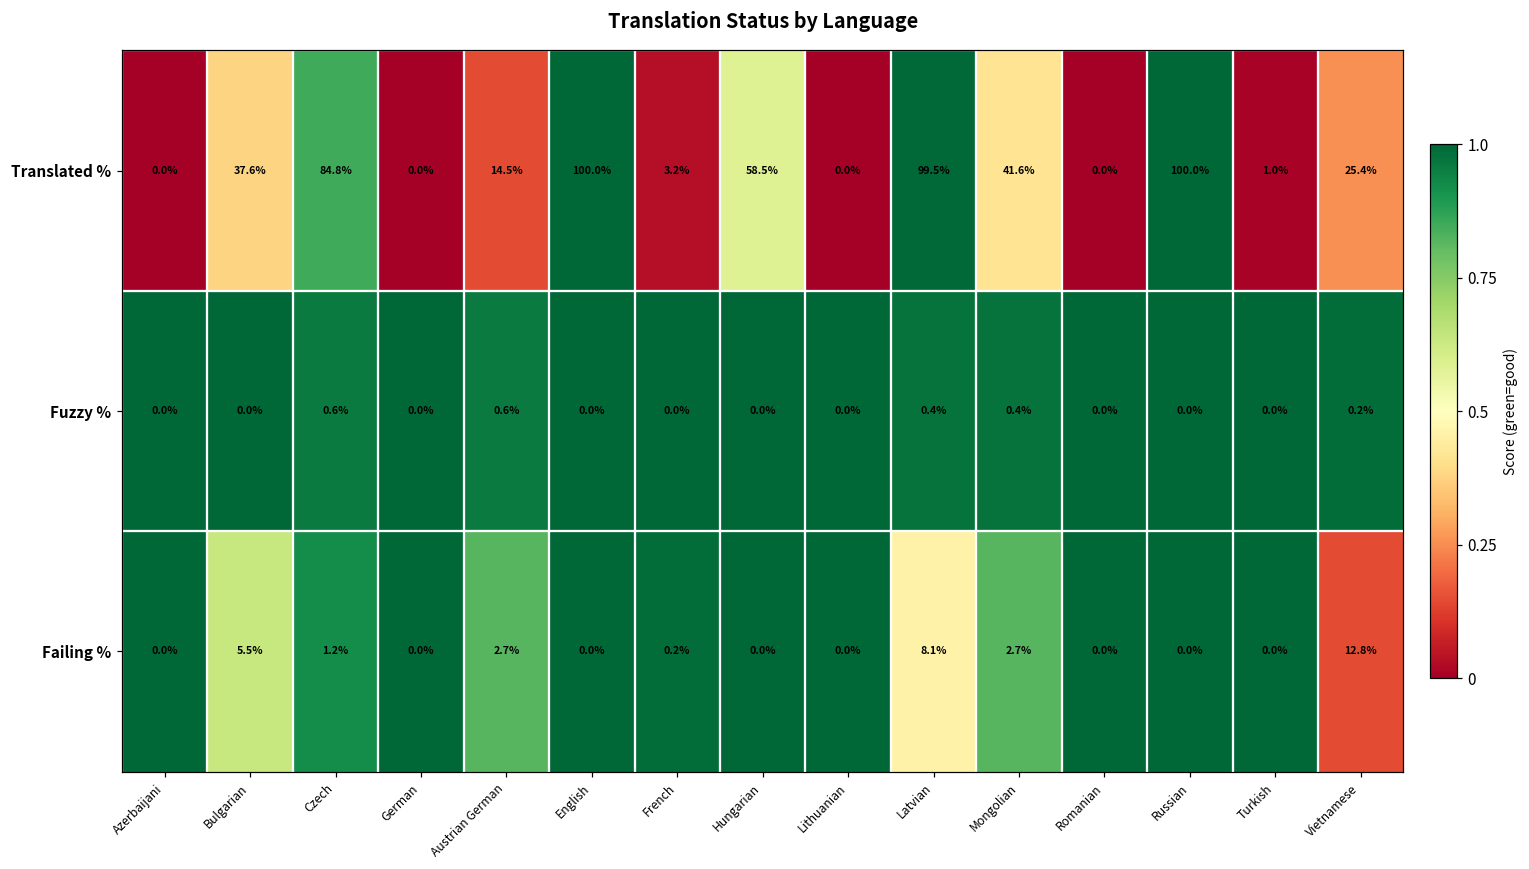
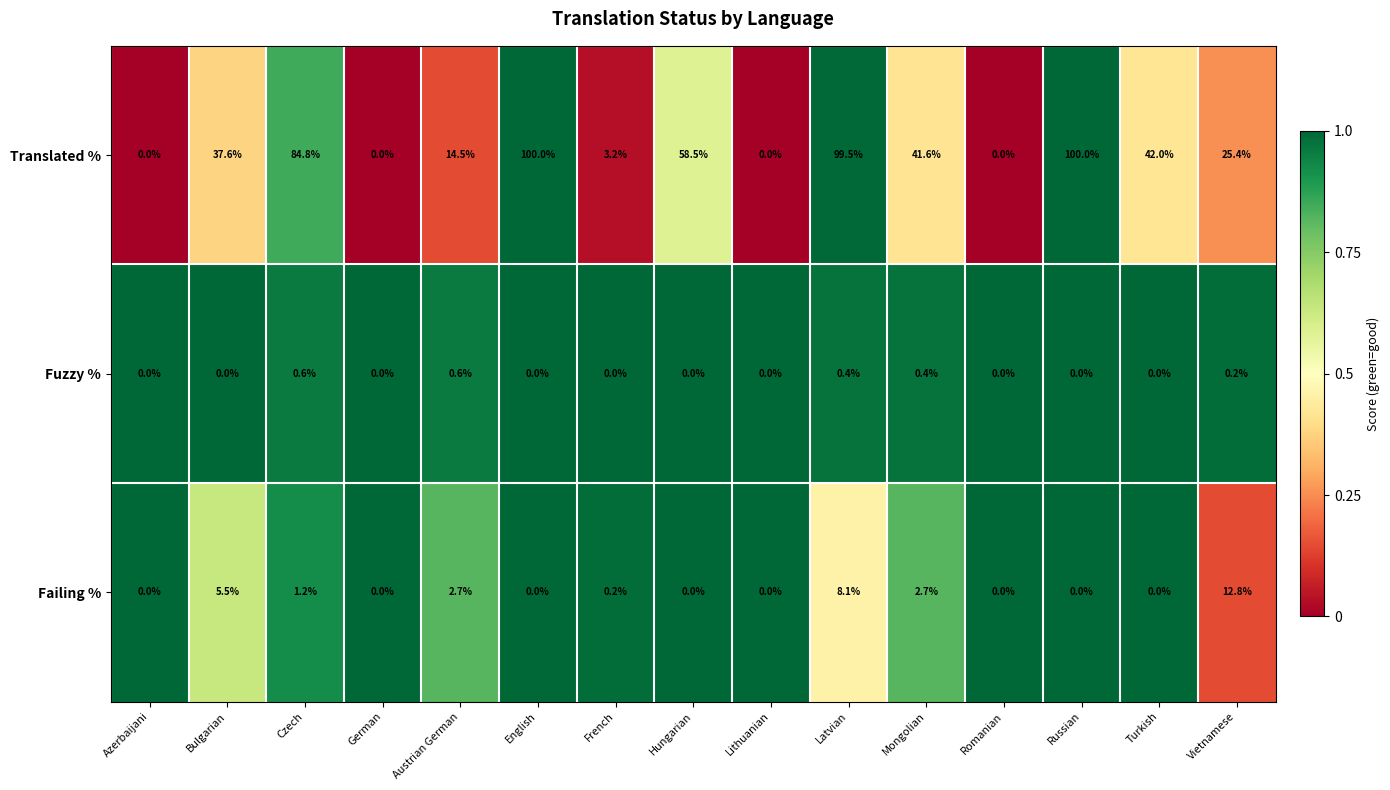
Translated %, Turkish: 1.0% -> 42.0%
